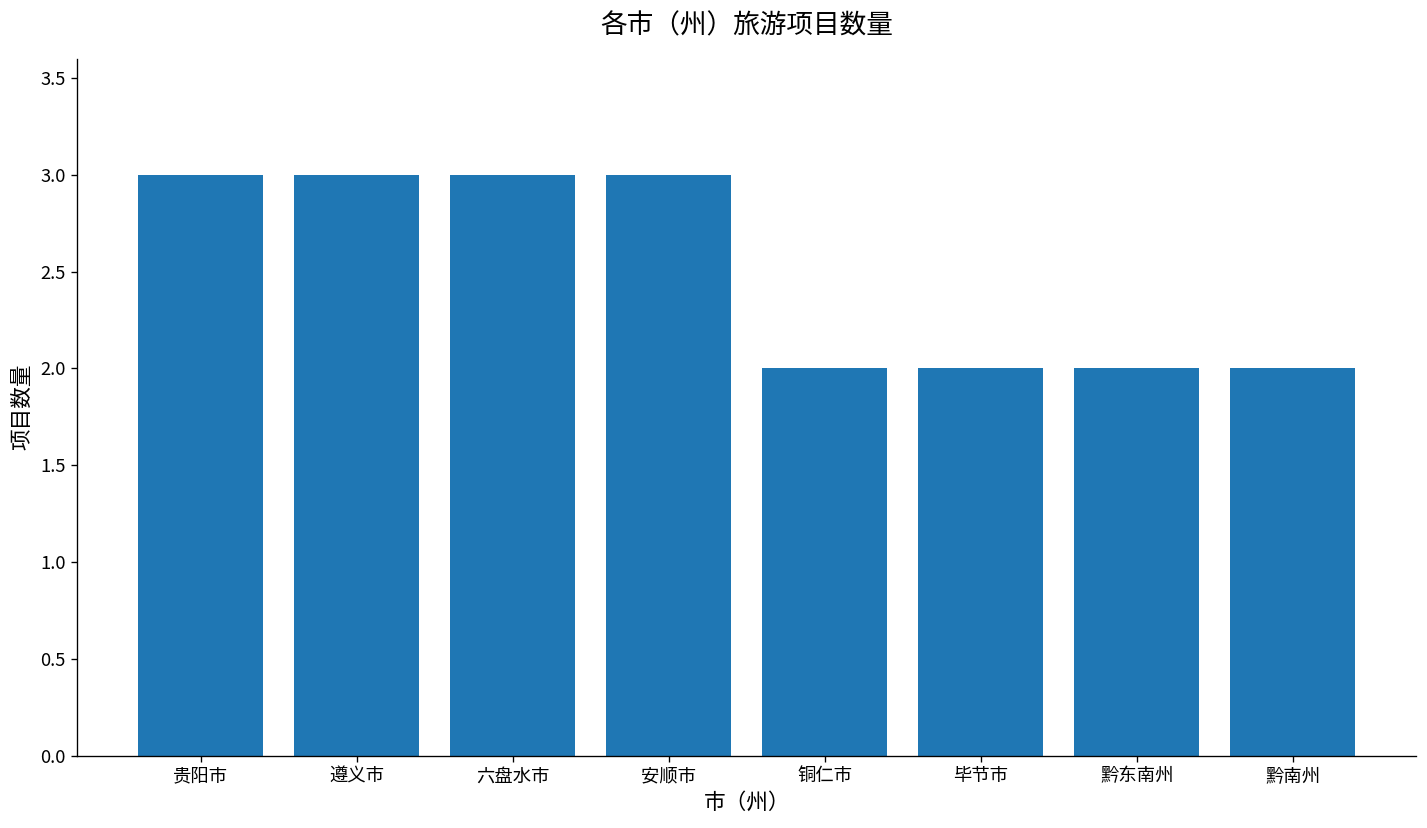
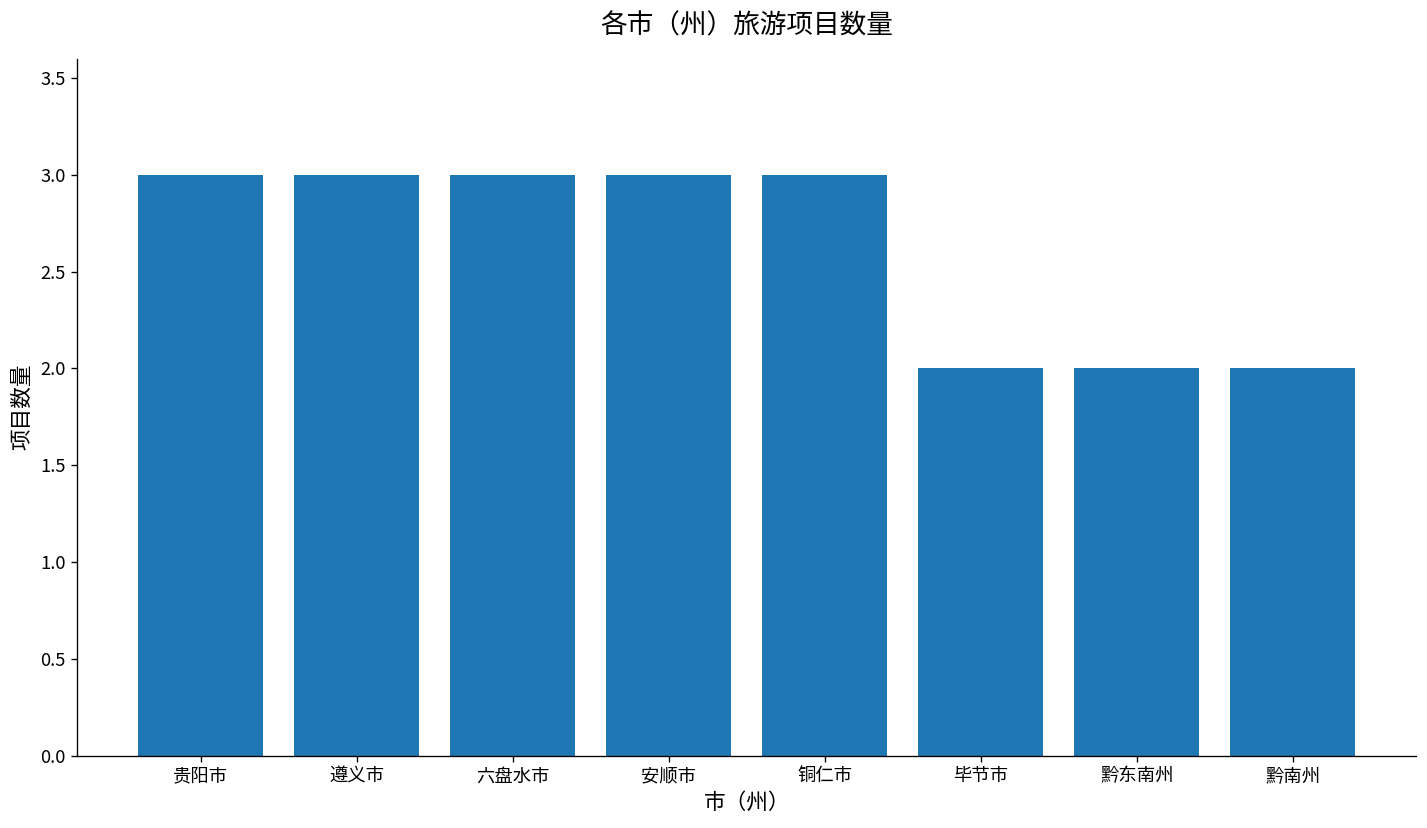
铜仁市: 2 -> 3
